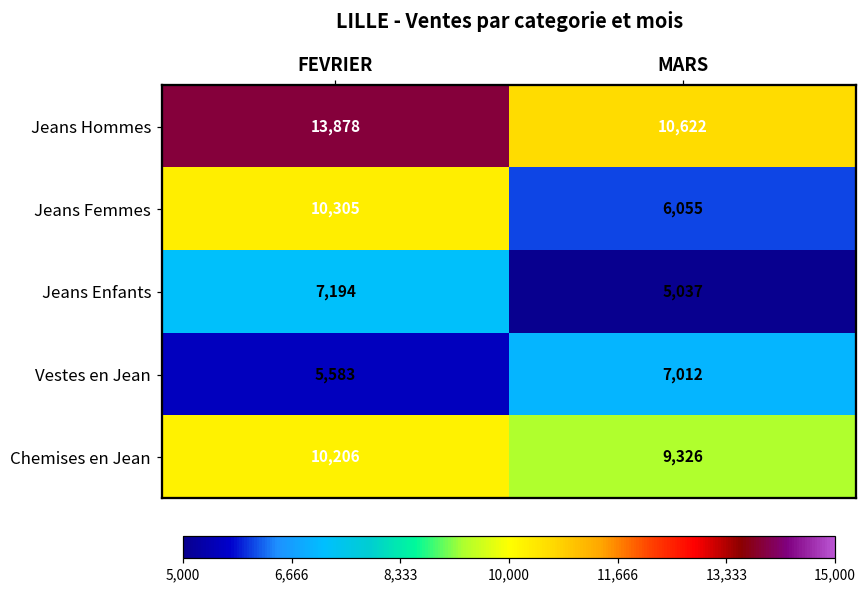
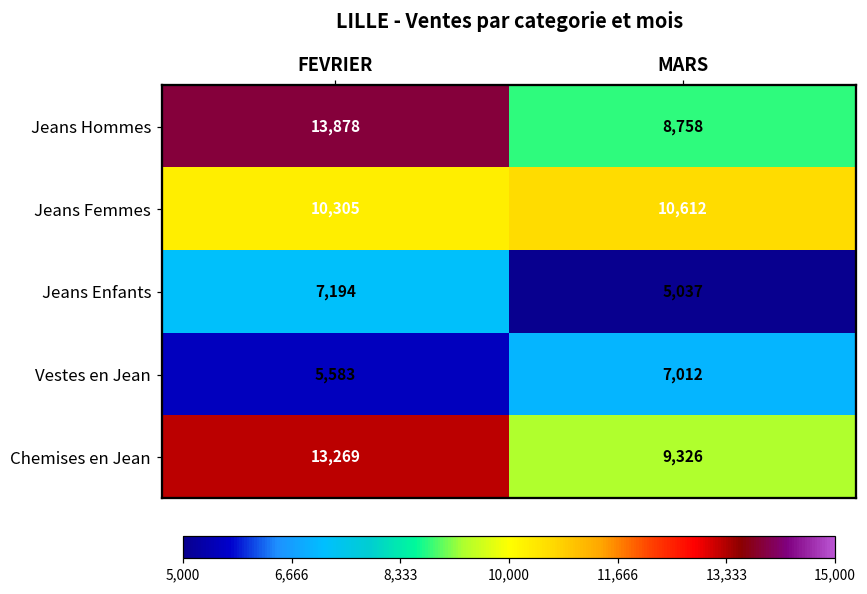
Jeans Hommes, MARS: 10,622 -> 8,758
Jeans Femmes, MARS: 6,055 -> 10,612
Chemises en Jean, FEVRIER: 10,206 -> 13,269
